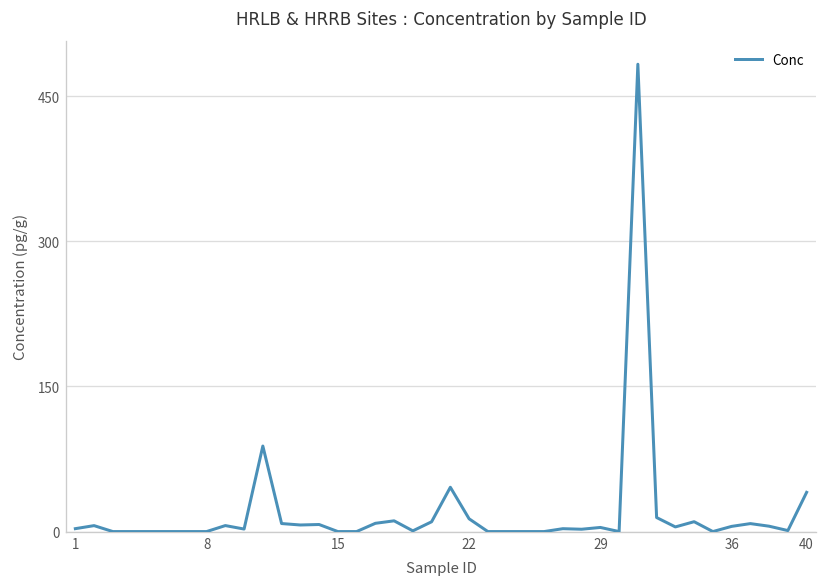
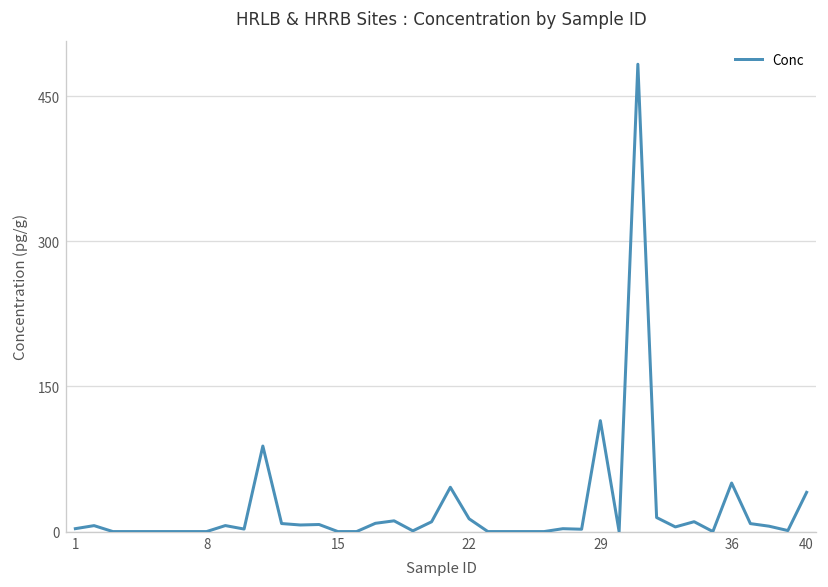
29: 0 -> 110
36: 10 -> 50
